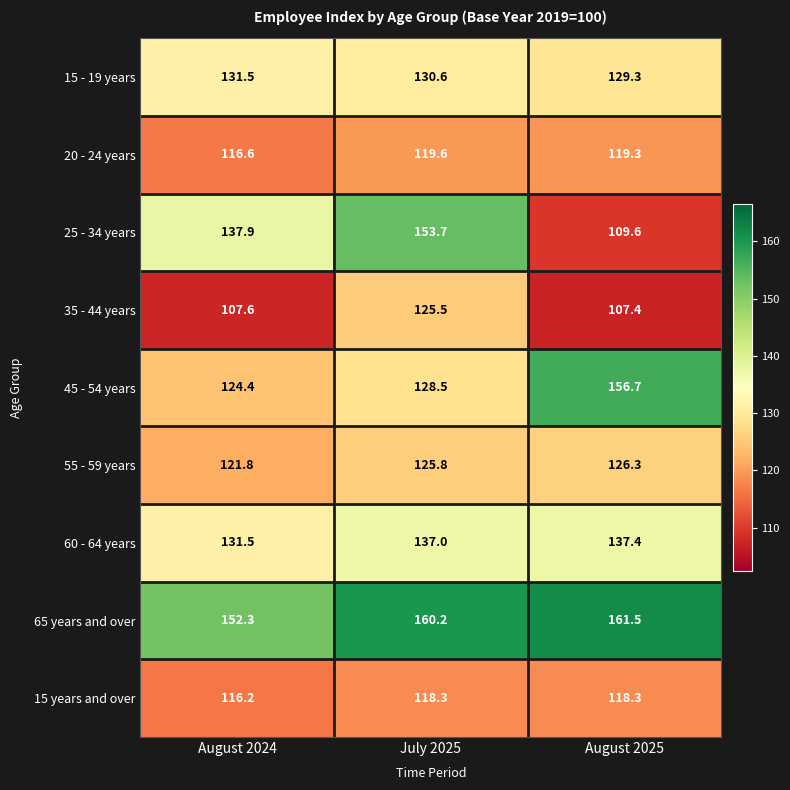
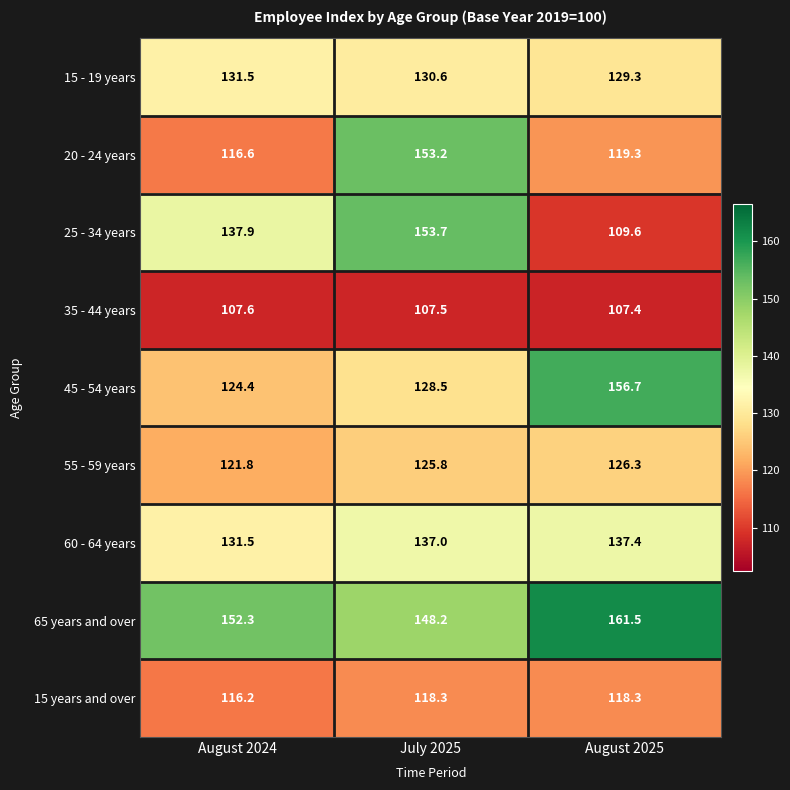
20 - 24 years, July 2025: 119.6 -> 153.2
35 - 44 years, July 2025: 125.5 -> 107.5
65 years and over, July 2025: 160.2 -> 148.2
